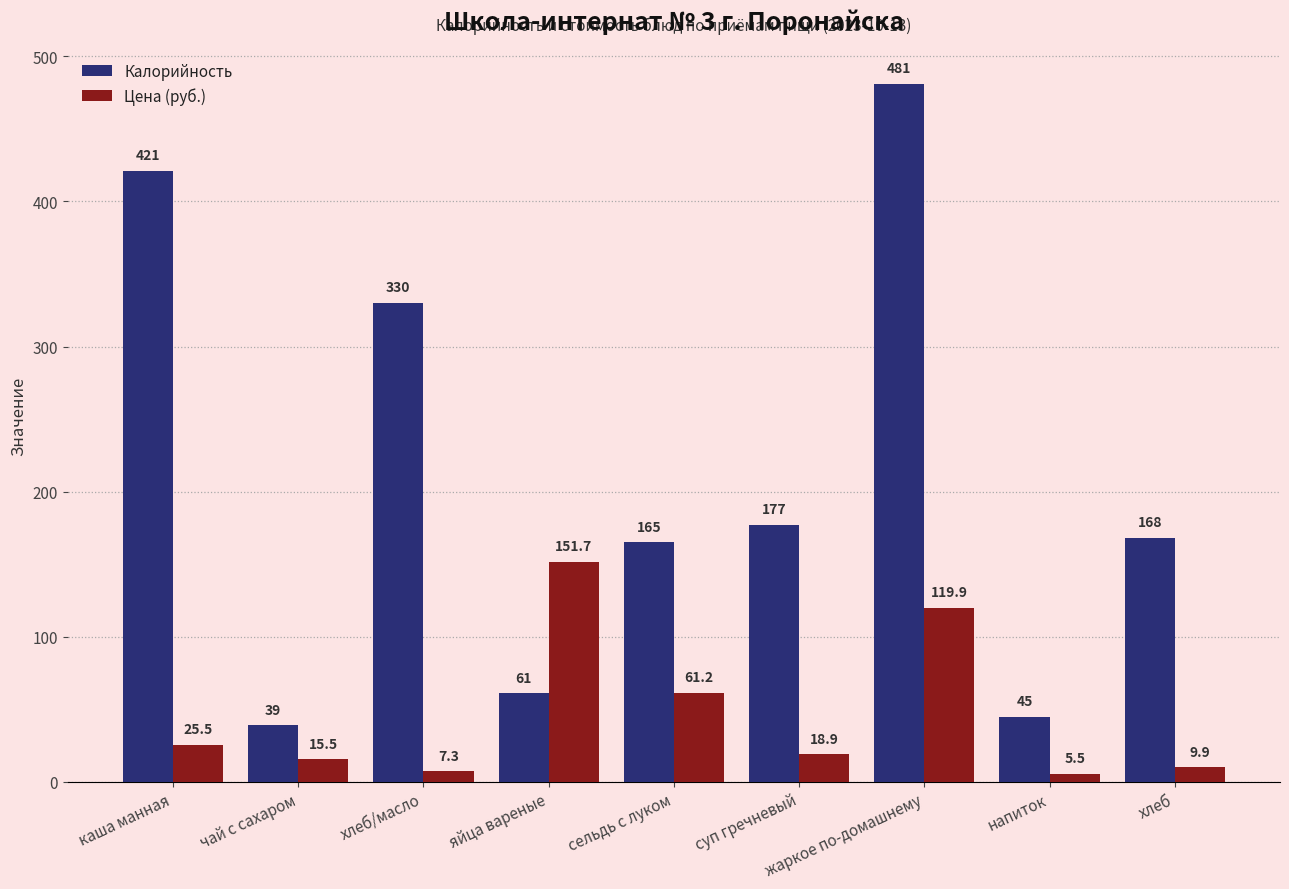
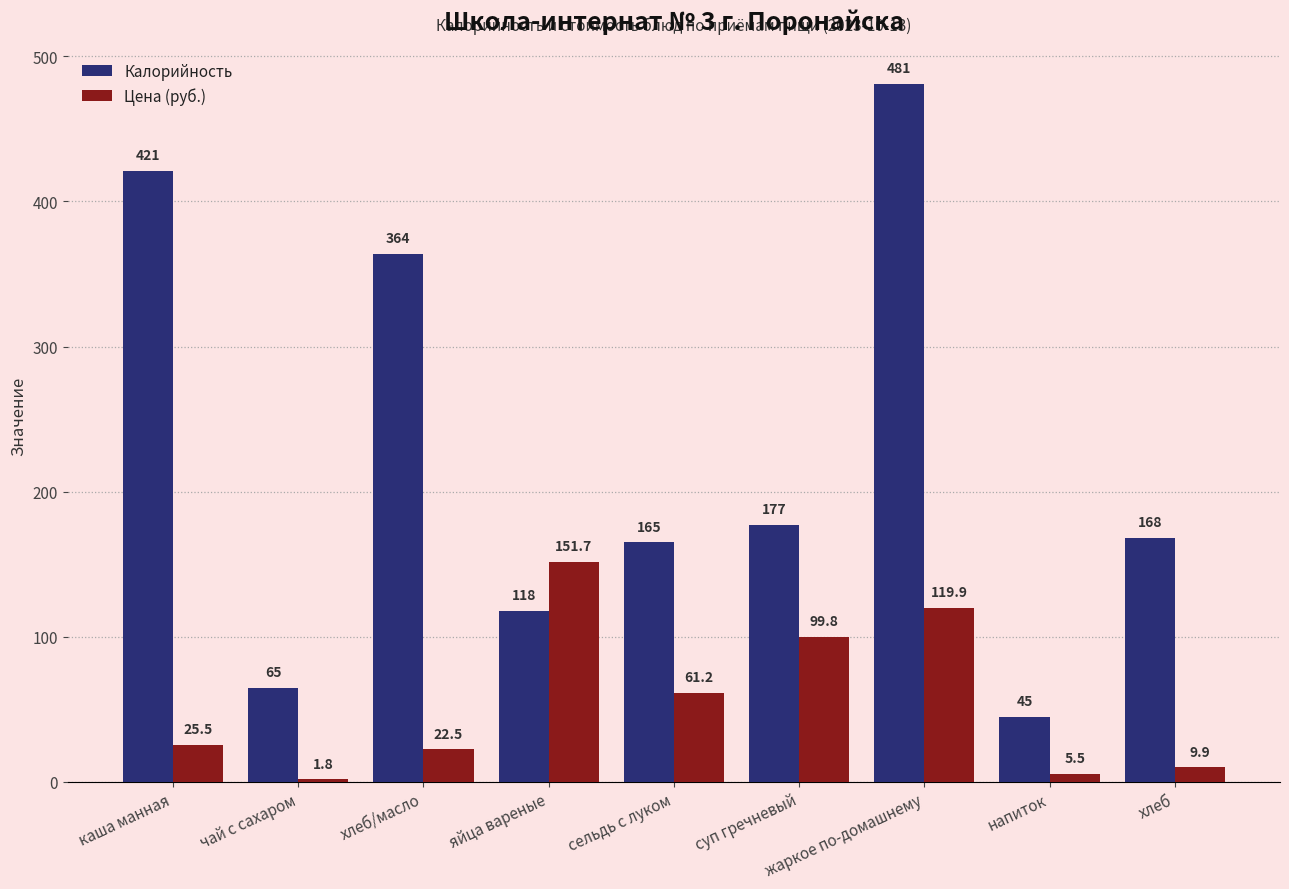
Калорийность, чай с сахаром: 39 -> 65
Цена (руб.), чай с сахаром: 15.5 -> 1.8
Калорийность, хлеб/масло: 330 -> 364
Цена (руб.), хлеб/масло: 7.3 -> 22.5
Калорийность, яйца вареные: 61 -> 118
Цена (руб.), суп гречневый: 18.9 -> 99.8
